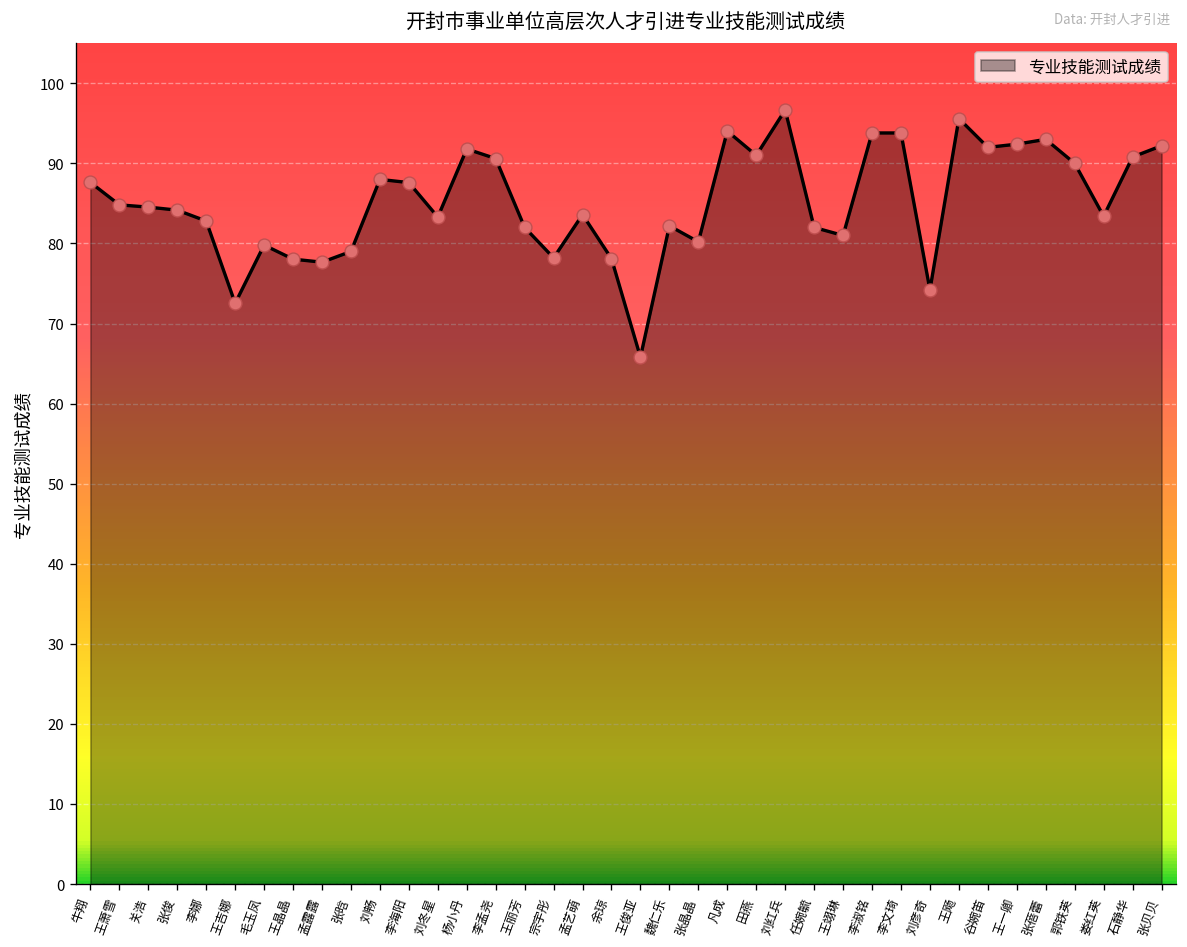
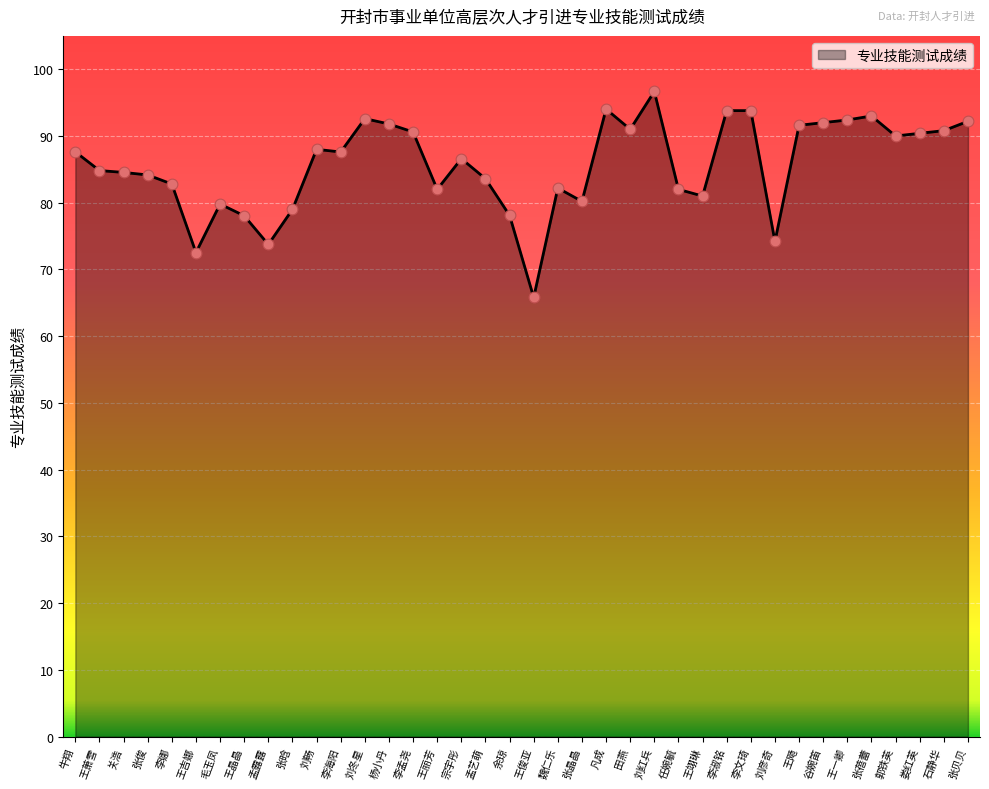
孟露露: 78 -> 74
刘冬星: 83 -> 93
宗宇彤: 78 -> 87
王飏: 96 -> 92
娄红英: 83 -> 90
